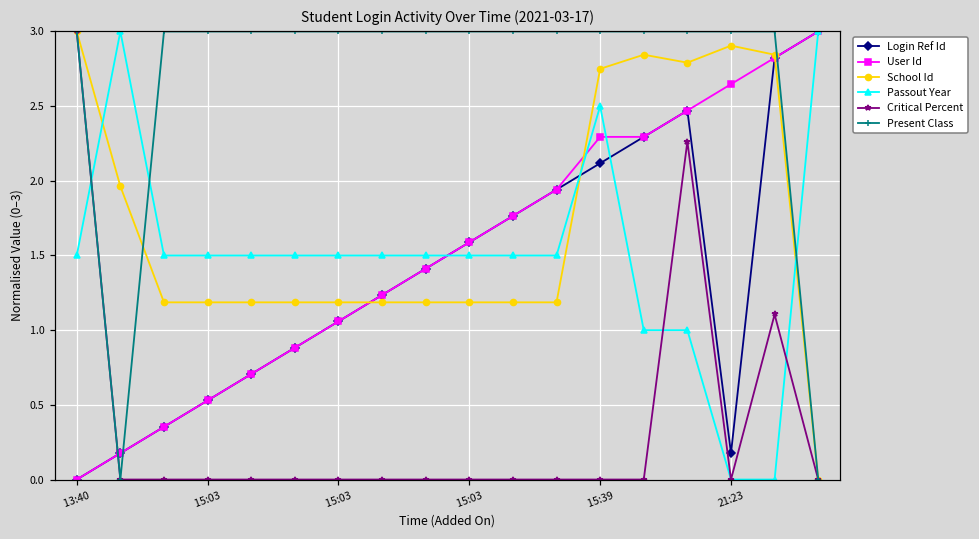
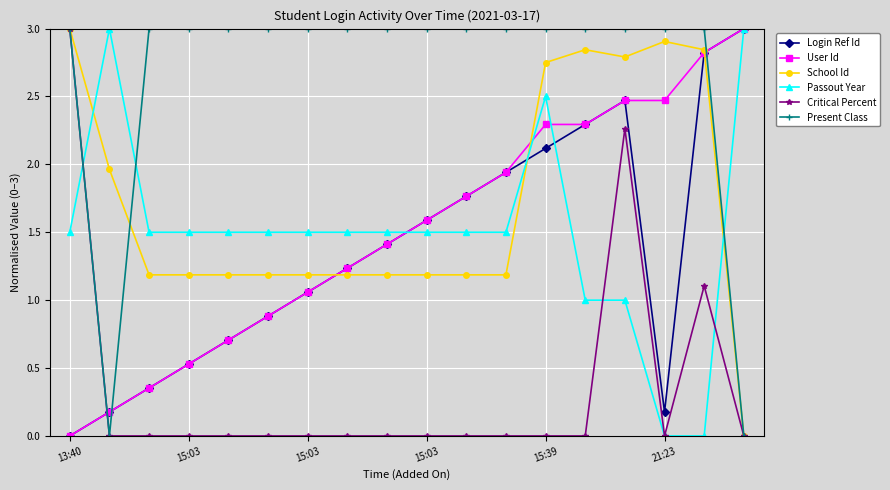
User Id, 21:23: 2.65 -> 2.47
